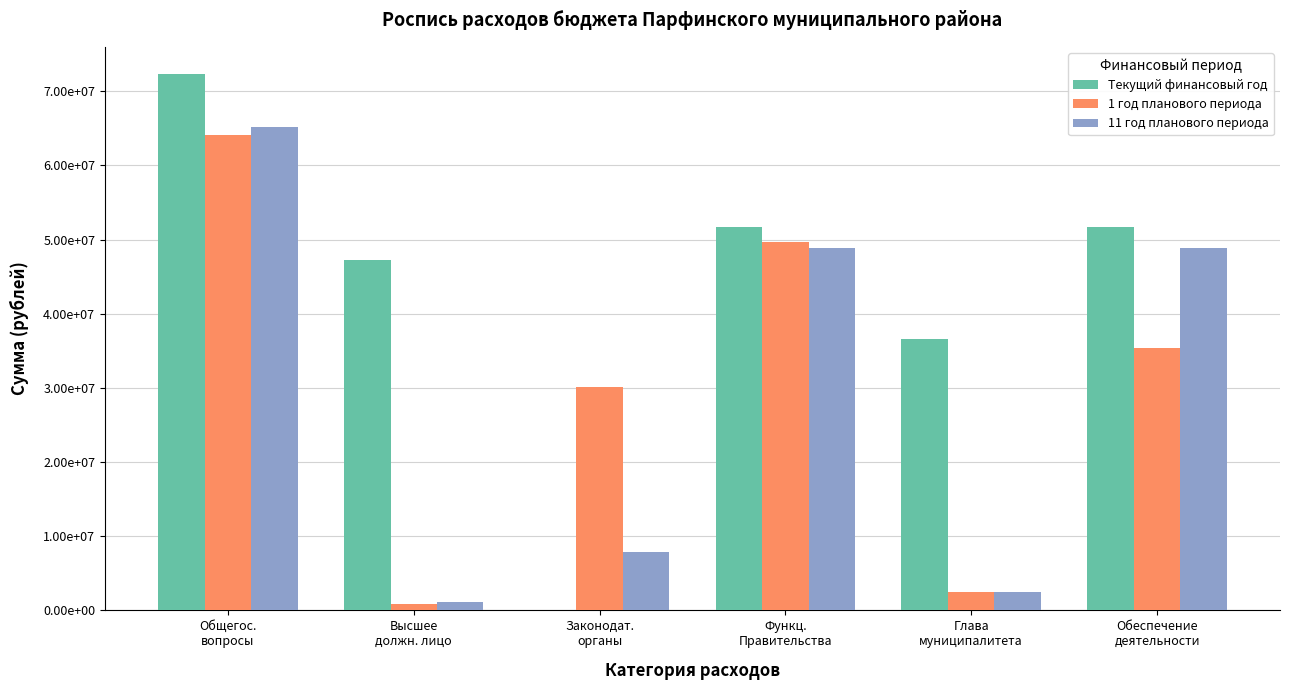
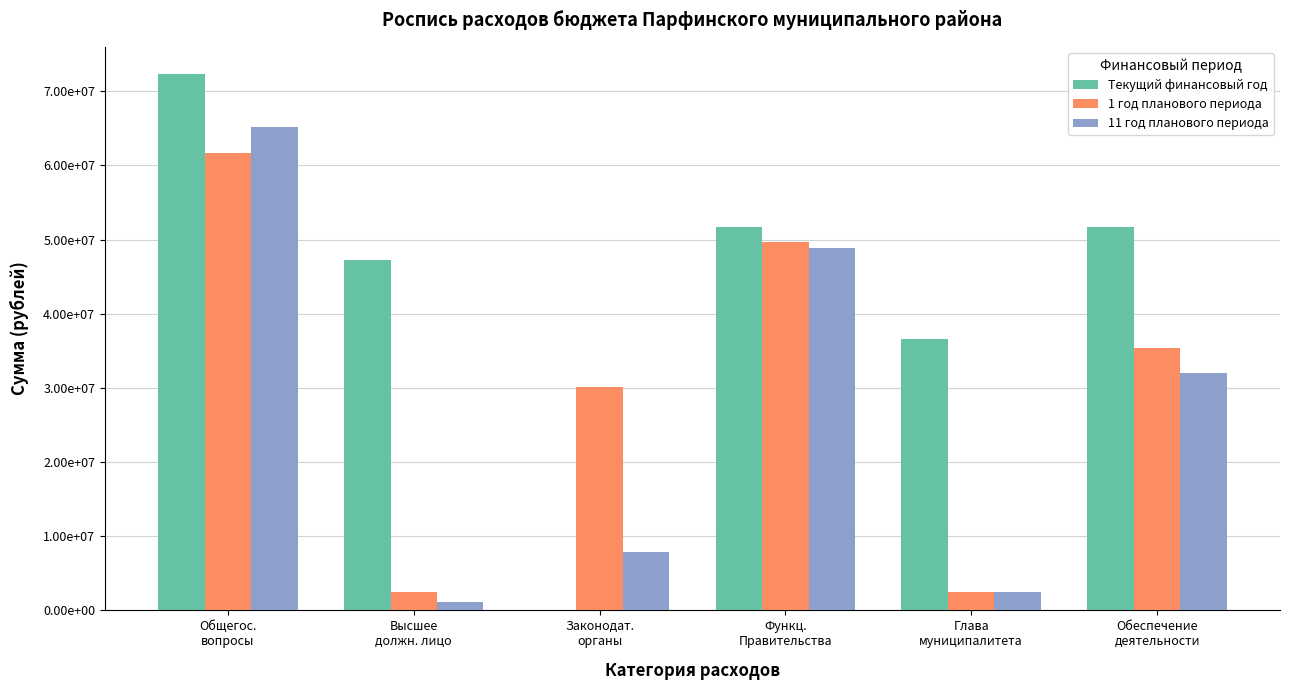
1 год планового периода, Общегос. вопросы: 64000000 -> 62000000
1 год планового периода, Высшее должн. лицо: 1000000 -> 2000000
11 год планового периода, Обеспечение деятельности: 49000000 -> 32000000
